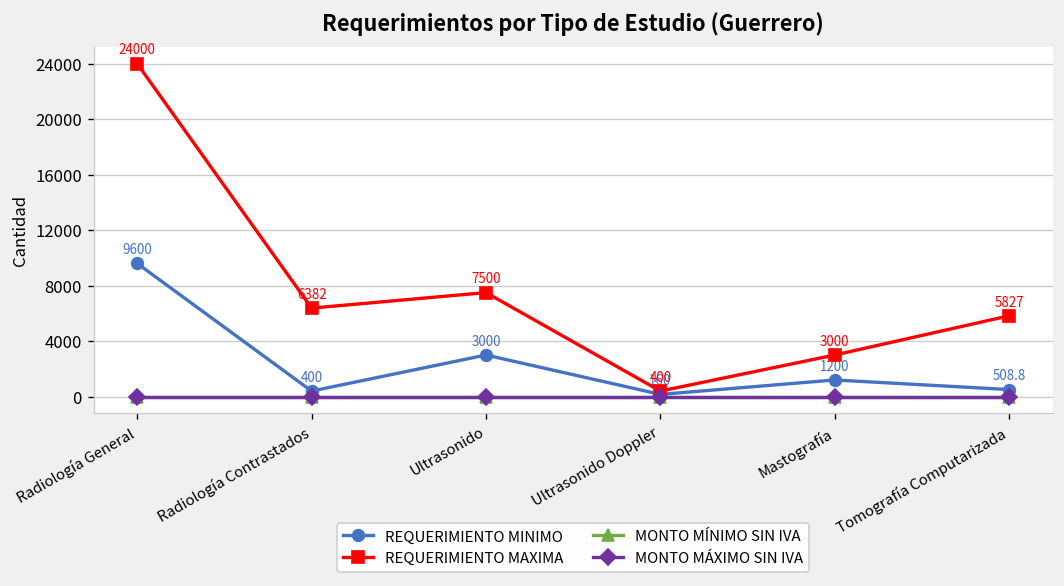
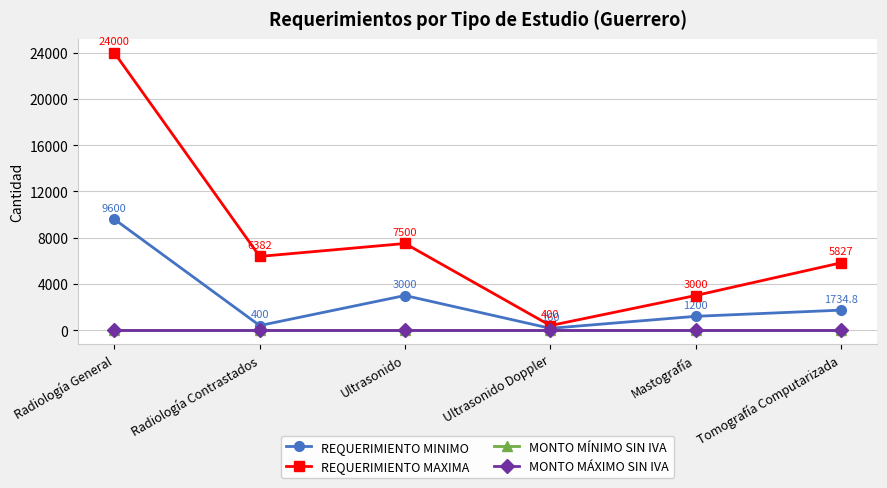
REQUERIMIENTO MINIMO, Tomografía Computarizada: 508.8 -> 1734.8
